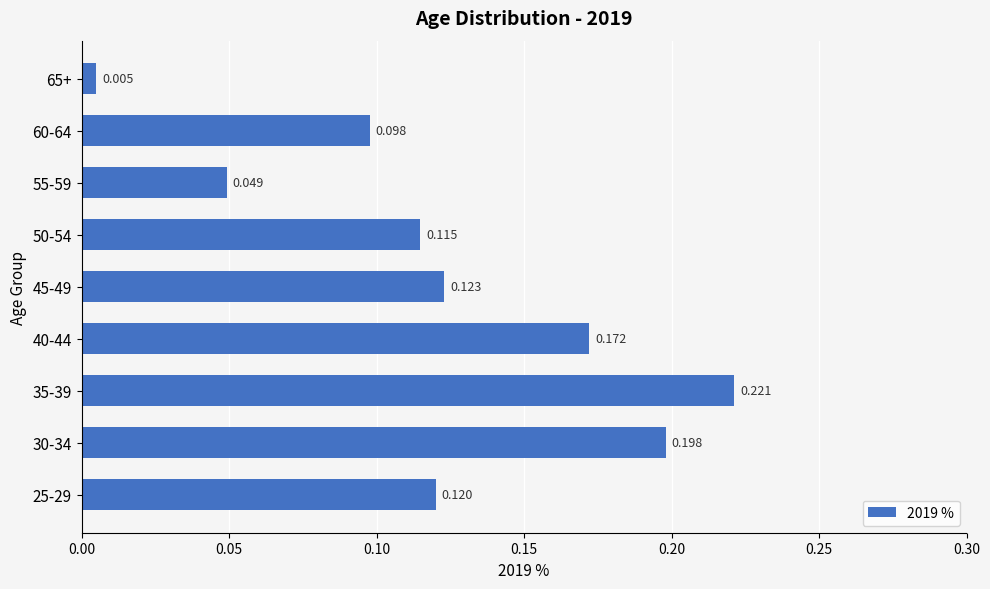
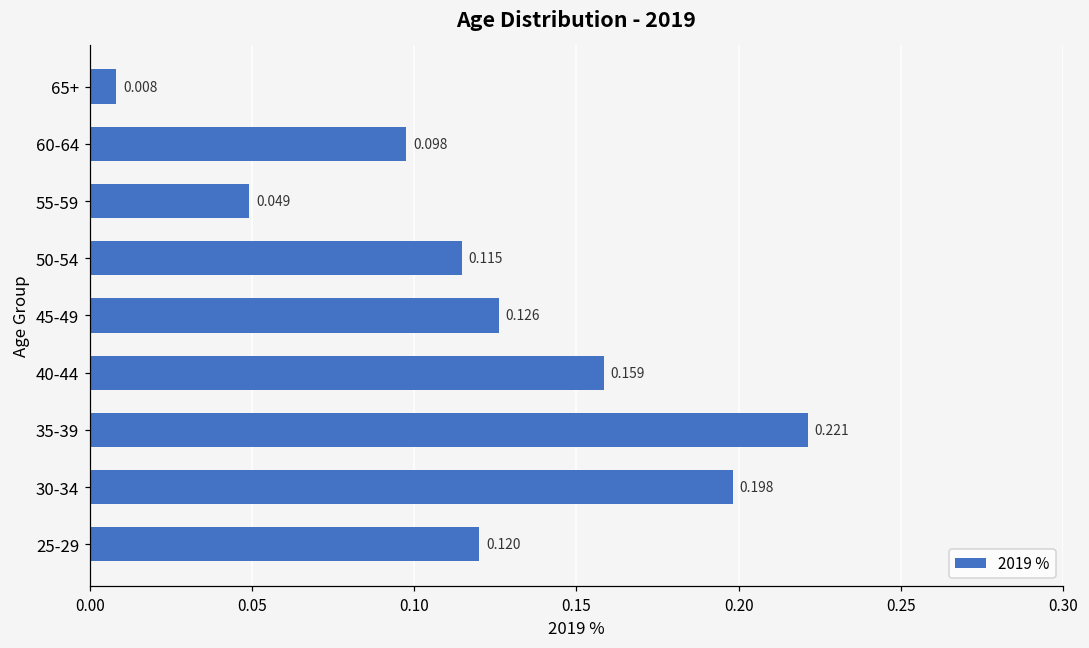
65+: 0.005 -> 0.008
45-49: 0.123 -> 0.126
40-44: 0.172 -> 0.159
